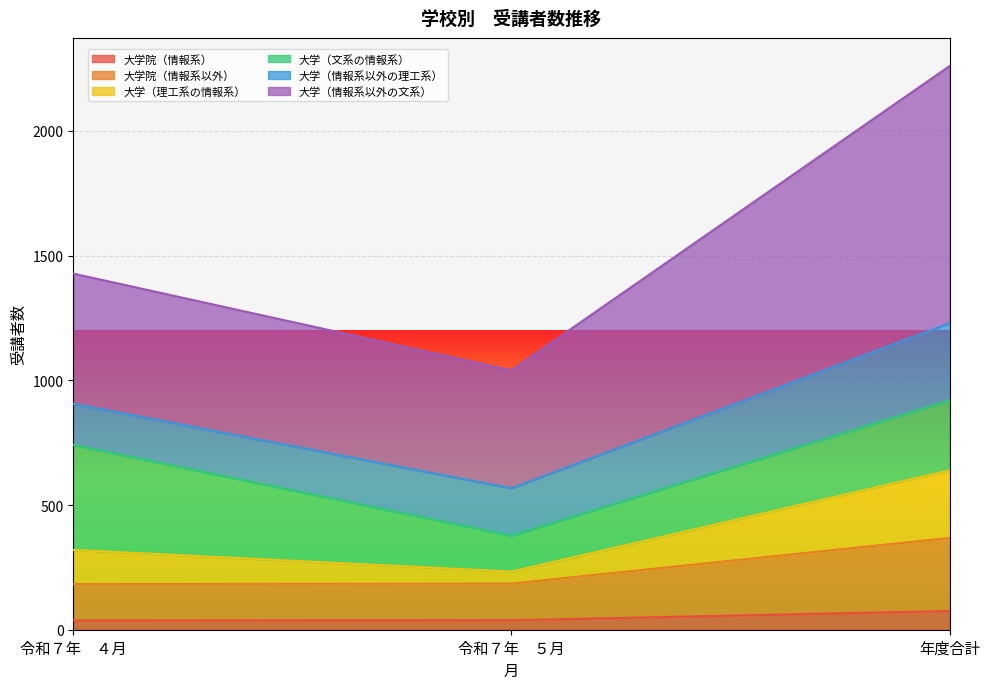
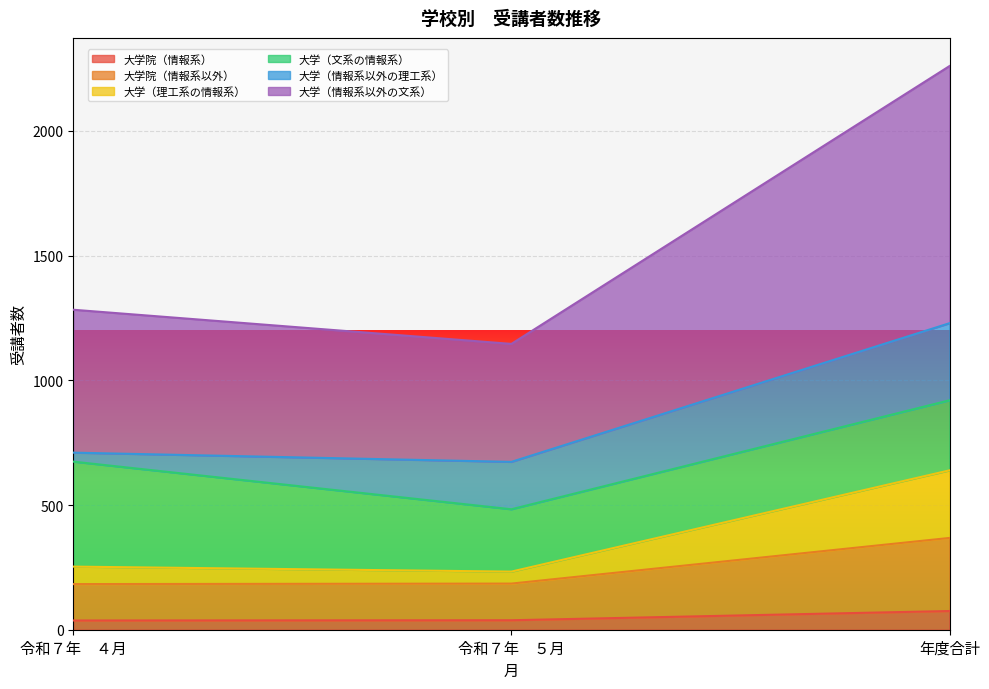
大学（理工系の情報系）, 令和７年 ４月: 140 -> 70
大学（情報系以外の理工系）, 令和７年 ４月: 170 -> 40
大学（情報系以外の文系）, 令和７年 ４月: 520 -> 570
大学（文系の情報系）, 令和７年 ５月: 140 -> 250
